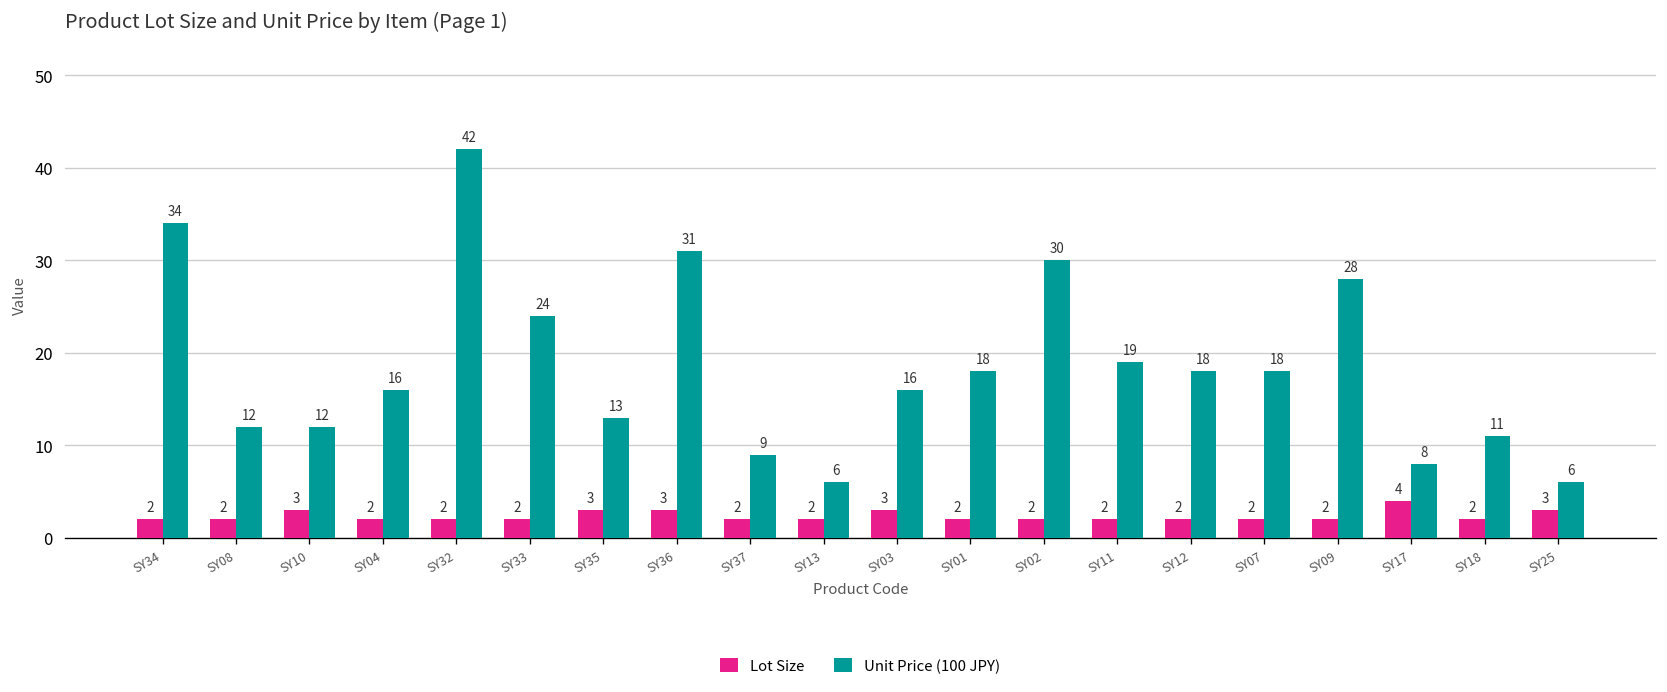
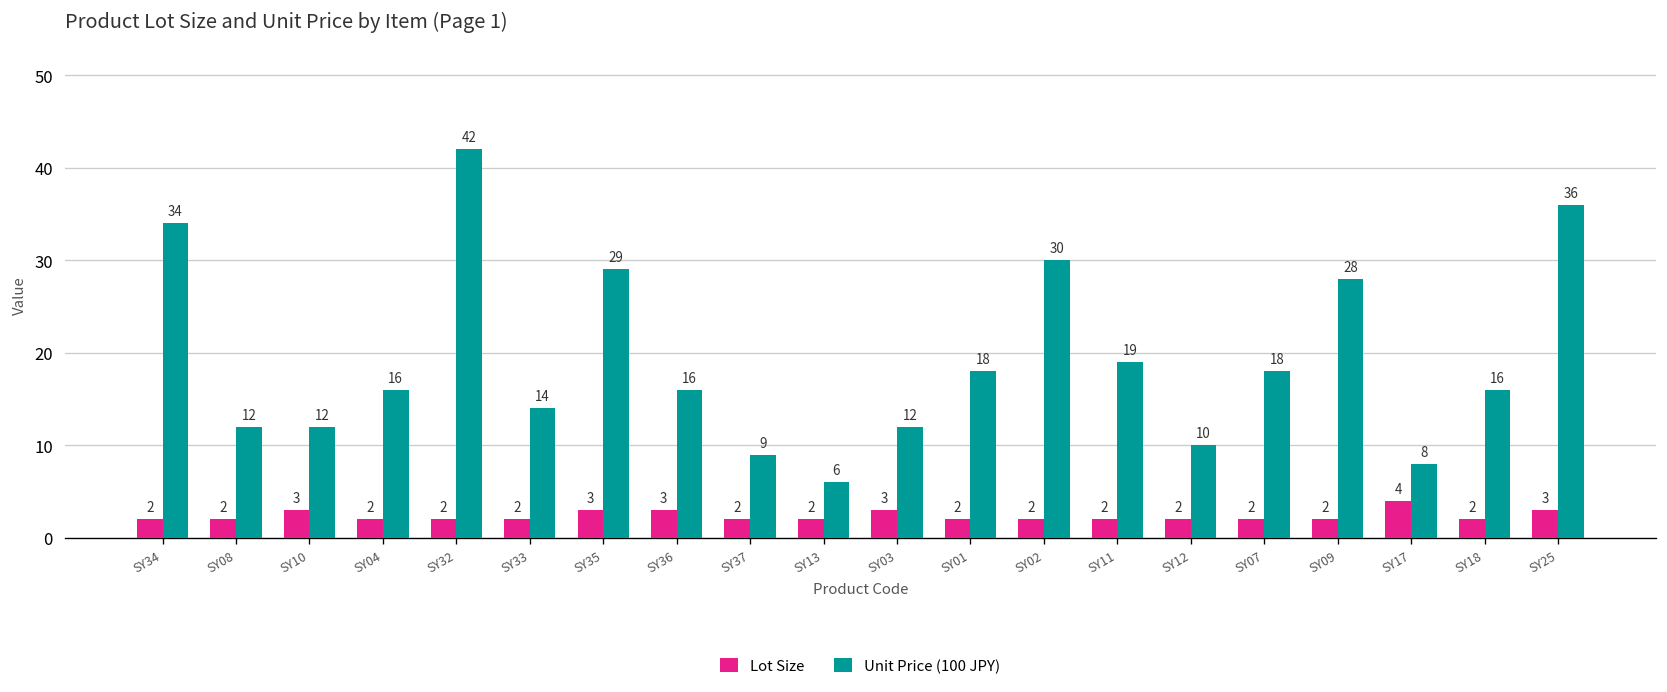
Unit Price (100 JPY), SY33: 24 -> 14
Unit Price (100 JPY), SY35: 13 -> 29
Unit Price (100 JPY), SY36: 31 -> 16
Unit Price (100 JPY), SY03: 16 -> 12
Unit Price (100 JPY), SY12: 18 -> 10
Unit Price (100 JPY), SY18: 11 -> 16
Unit Price (100 JPY), SY25: 6 -> 36
